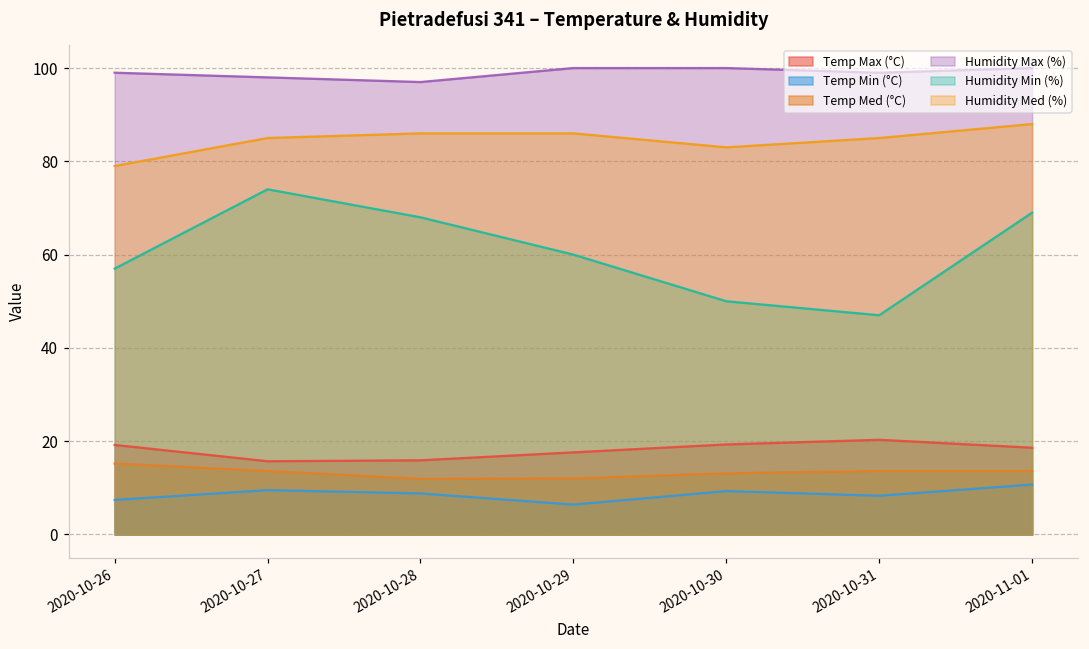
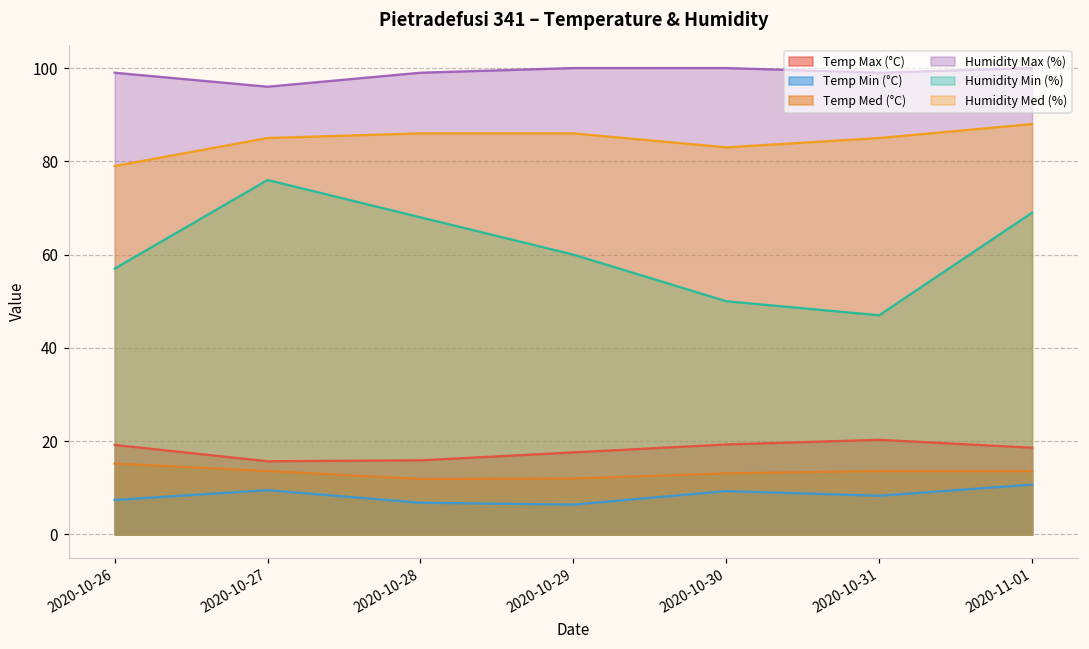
Humidity Max (%), 2020-10-27: 98 -> 96
Humidity Min (%), 2020-10-27: 74 -> 76
Temp Min (°C), 2020-10-28: 9 -> 7
Humidity Max (%), 2020-10-28: 97 -> 99
